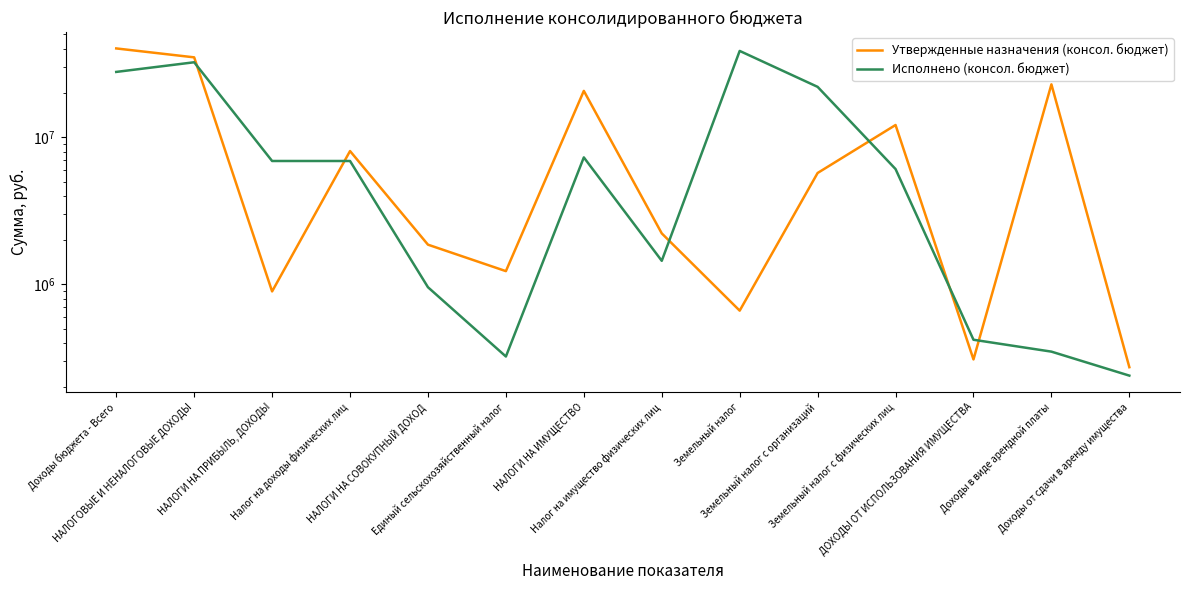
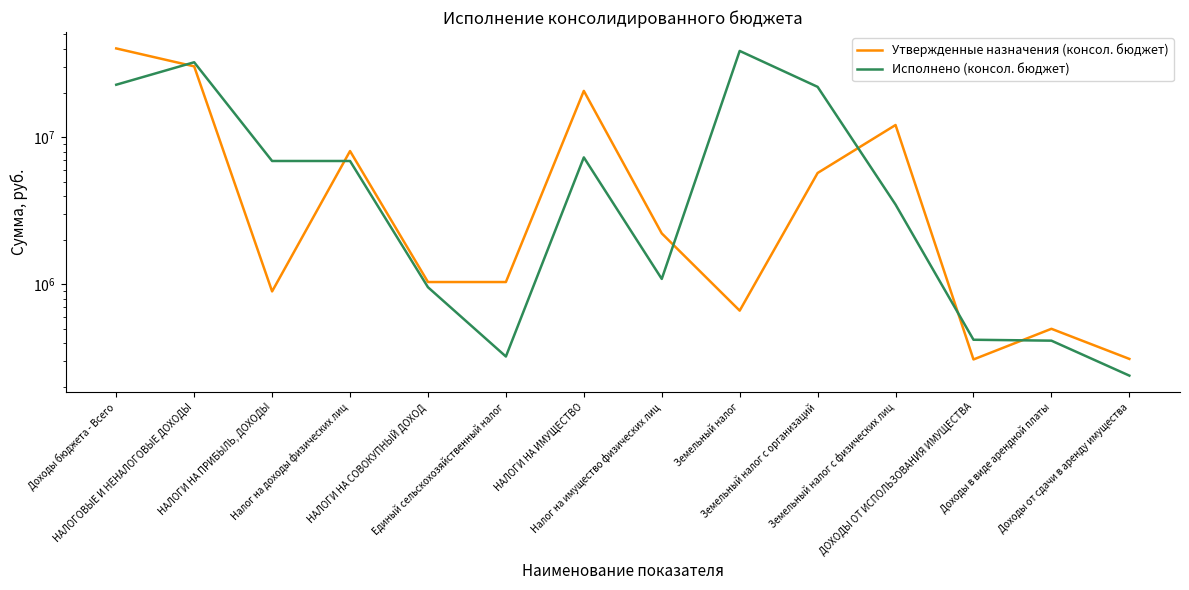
Исполнено (консол. бюджет), Доходы бюджета - Всего: 28000000 -> 23000000
Утвержденные назначения (консол. бюджет), НАЛОГОВЫЕ И НЕНАЛОГОВЫЕ ДОХОДЫ: 35000000 -> 30000000
Утвержденные назначения (консол. бюджет), НАЛОГИ НА СОВОКУПНЫЙ ДОХОД: 1900000 -> 1000000
Утвержденные назначения (консол. бюджет), Единый сельскохозяйственный налог: 1200000 -> 1000000
Исполнено (консол. бюджет), Налог на имущество физических лиц: 1400000 -> 1100000
Исполнено (консол. бюджет), Земельный налог с физических лиц: 6100000 -> 3500000
Утвержденные назначения (консол. бюджет), Доходы в виде арендной платы: 23000000 -> 500000
Исполнено (консол. бюджет), Доходы в виде арендной платы: 350000 -> 420000
Утвержденные назначения (консол. бюджет), Доходы от сдачи в аренду имущества: 270000 -> 310000
